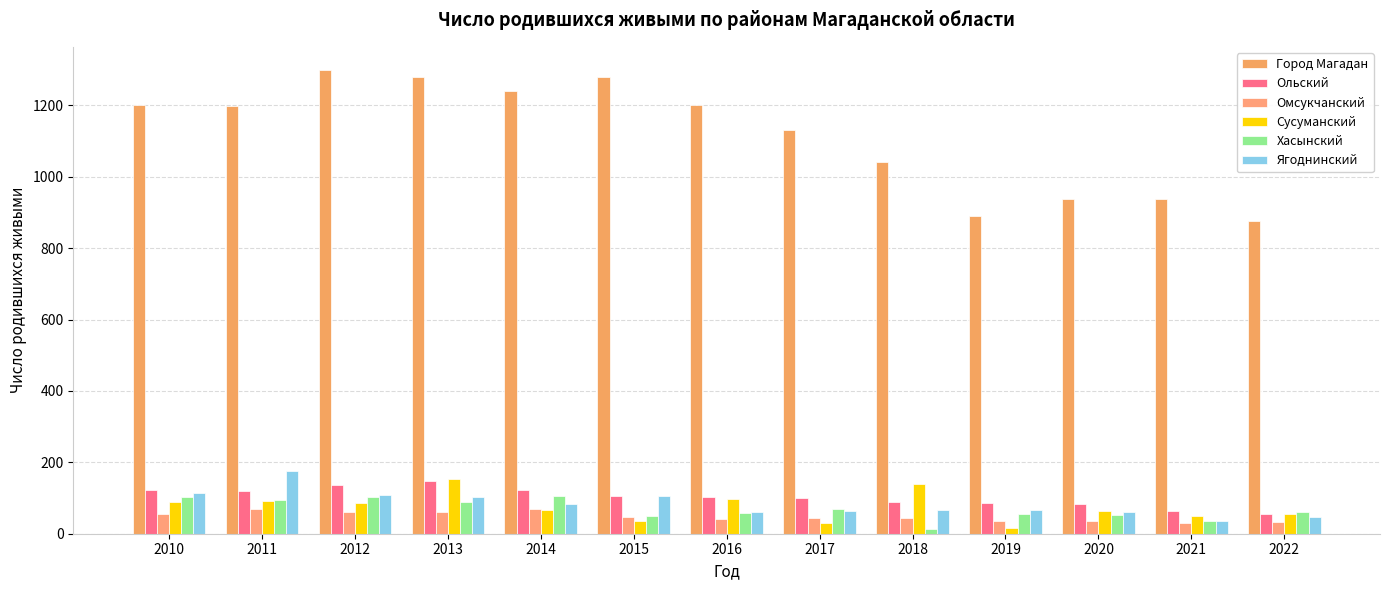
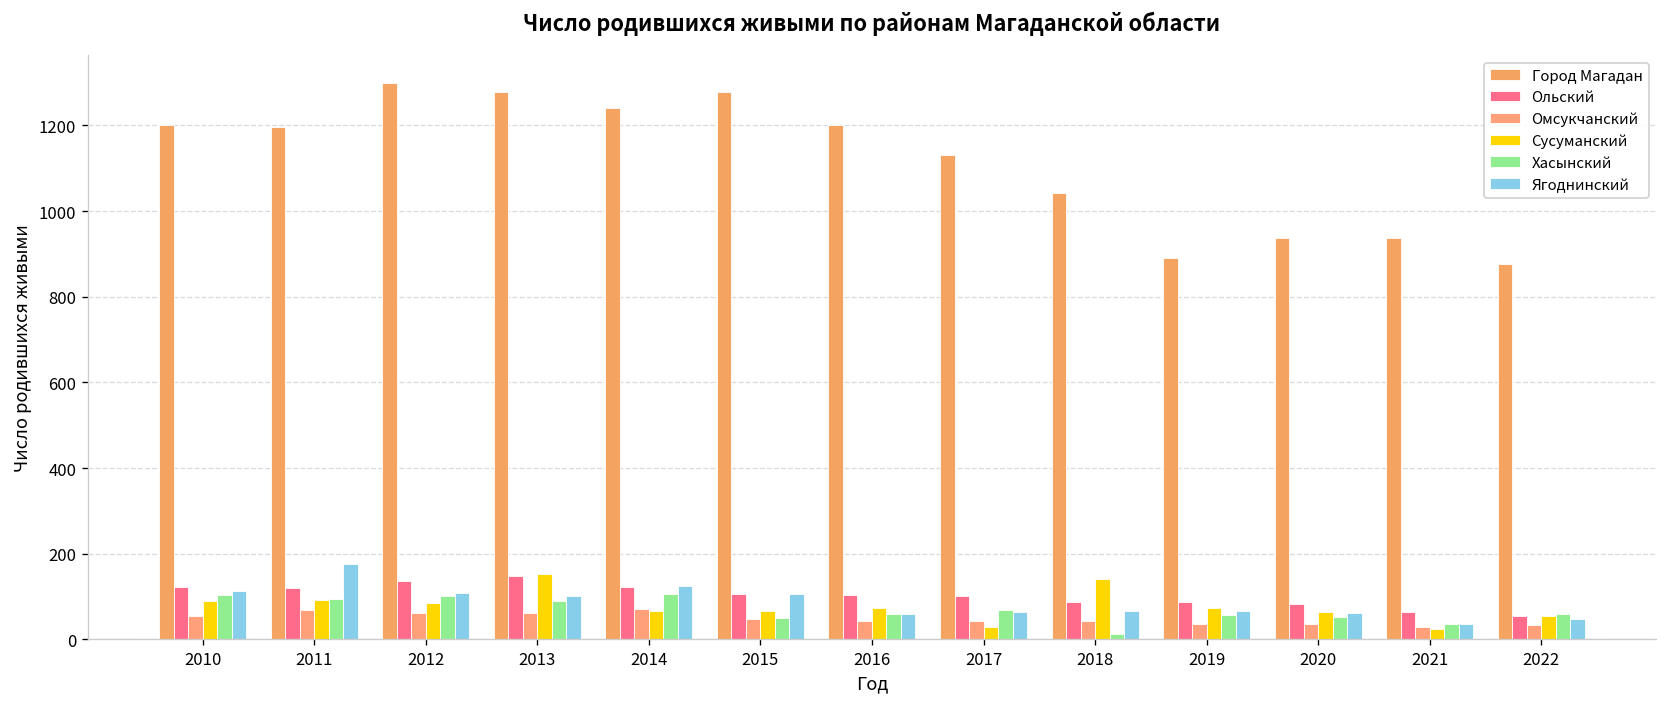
Ягоднинский, 2014: 80 -> 120
Сусуманский, 2015: 40 -> 70
Сусуманский, 2016: 100 -> 70
Сусуманский, 2019: 20 -> 70
Сусуманский, 2021: 50 -> 30
